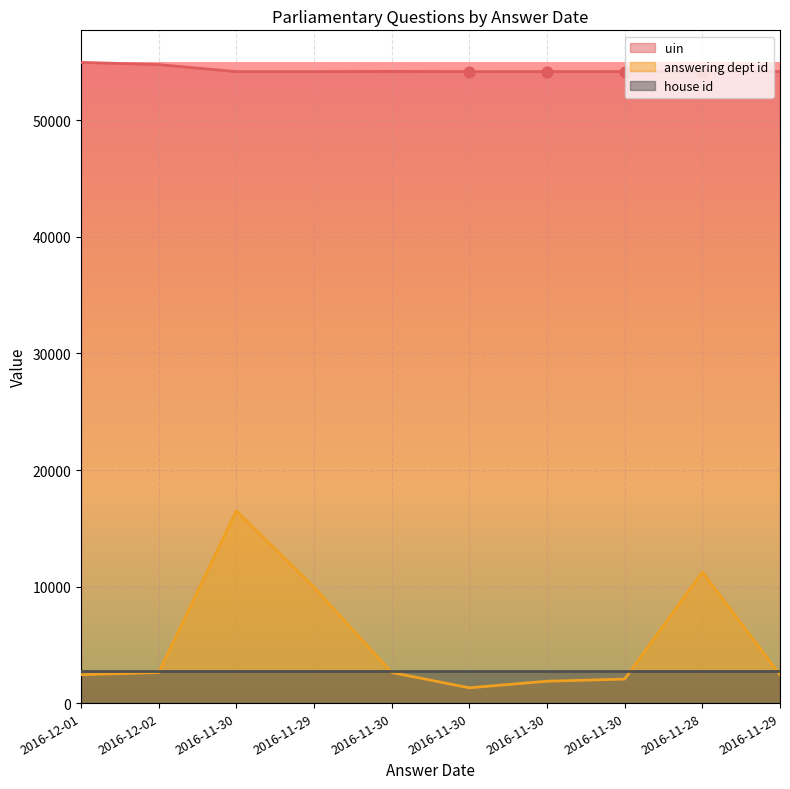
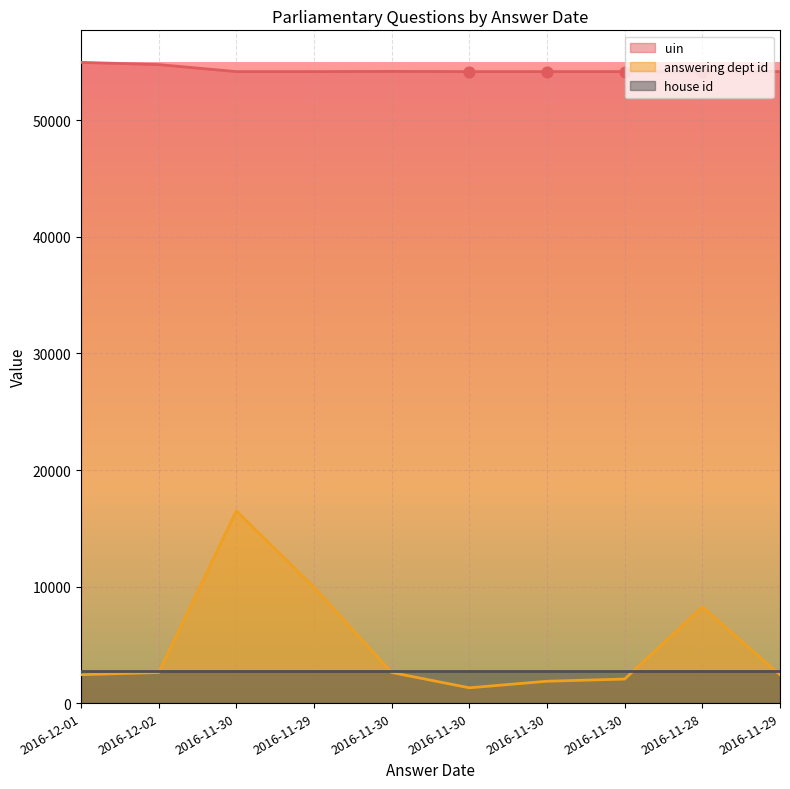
answering dept id, 2016-11-28: 11200 -> 8200
